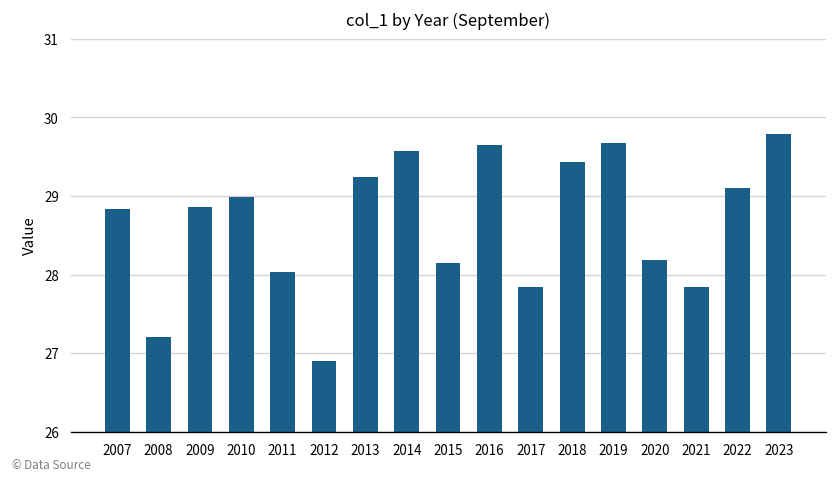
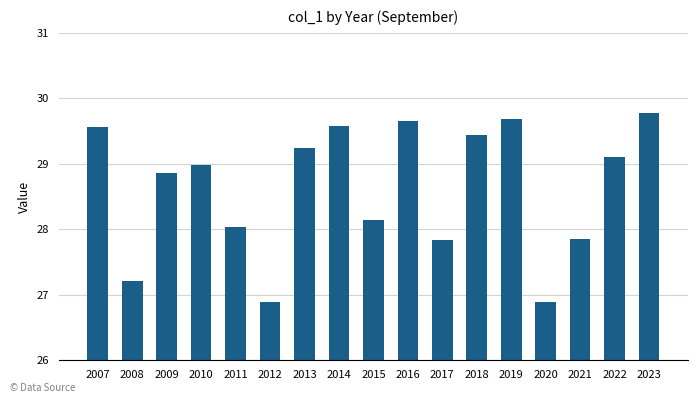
2007: 28.8 -> 29.6
2020: 28.2 -> 26.9
